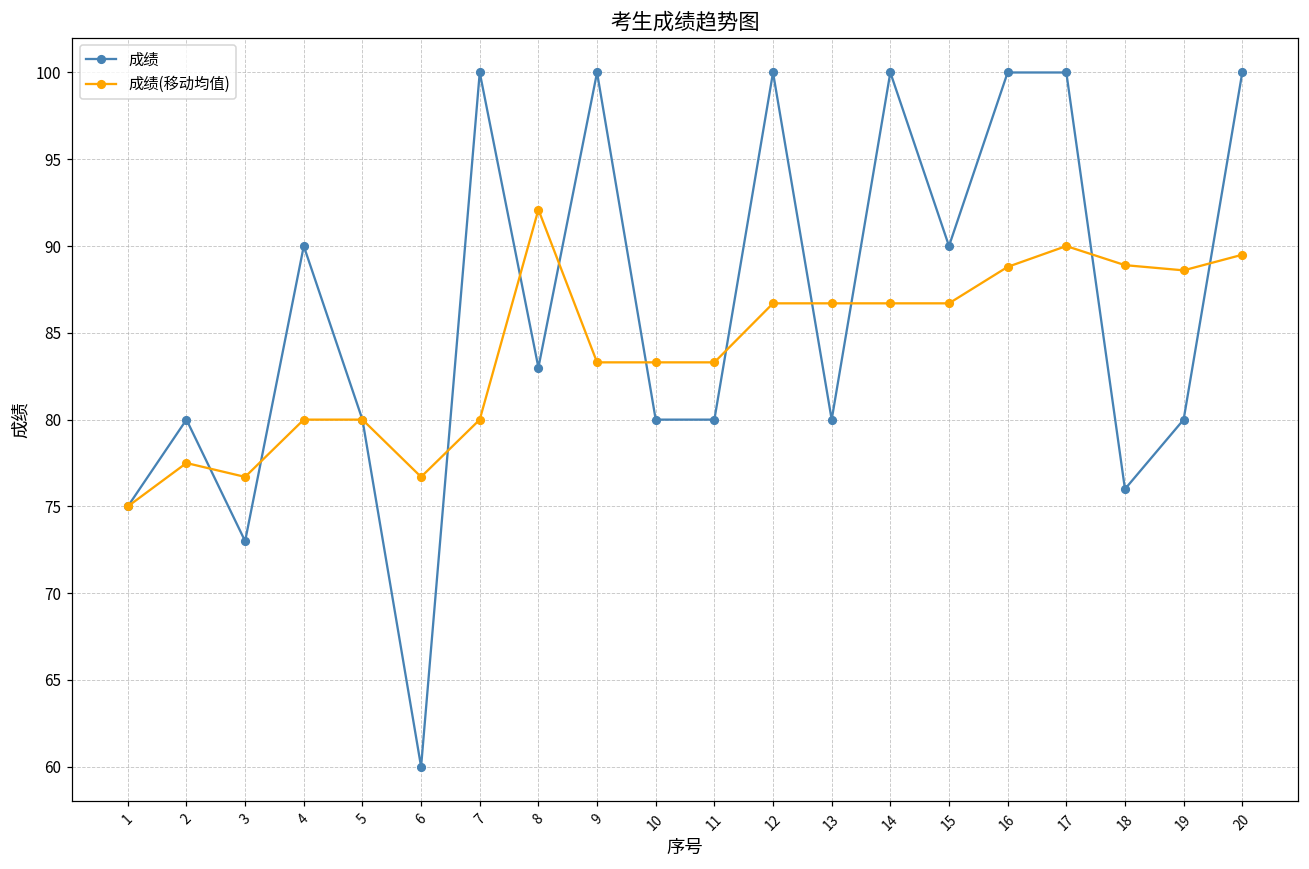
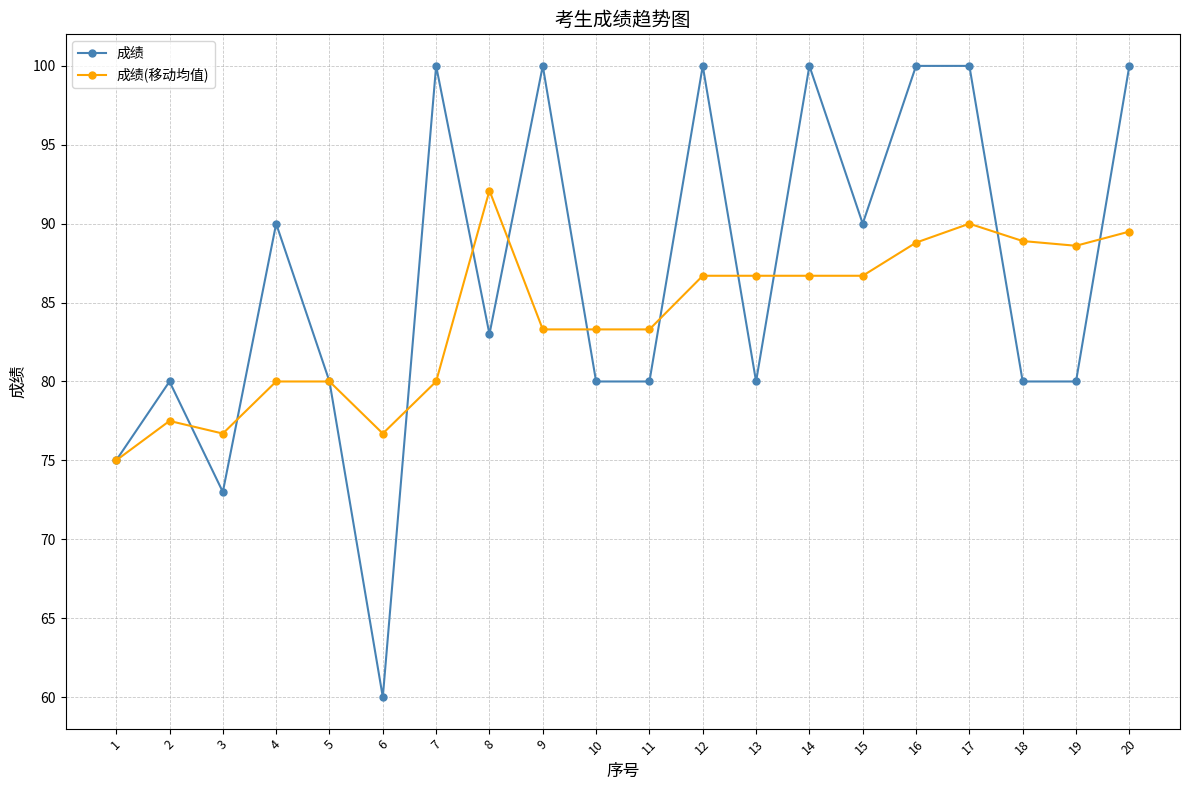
成绩, 18: 76 -> 80
